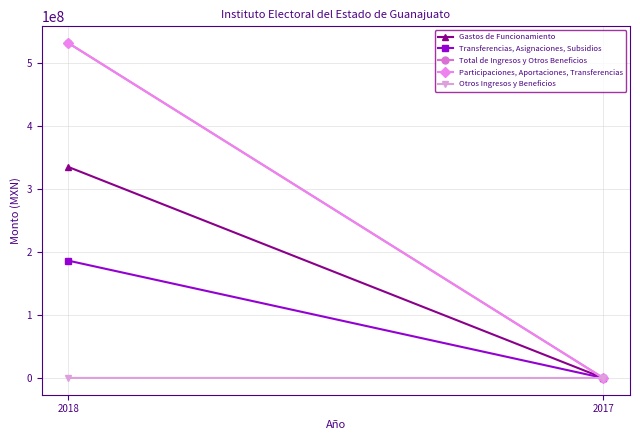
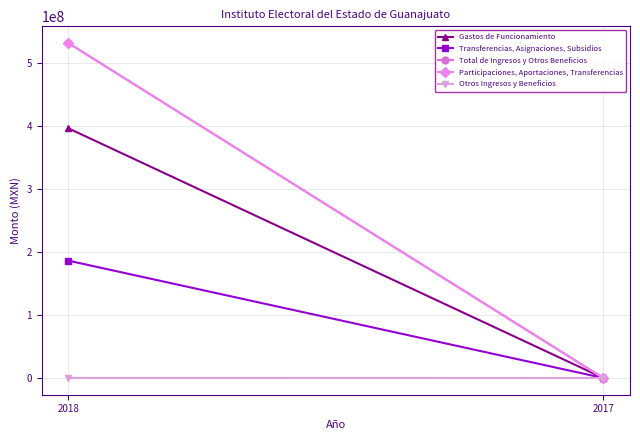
Gastos de Funcionamiento, 2018: 330000000 -> 400000000
